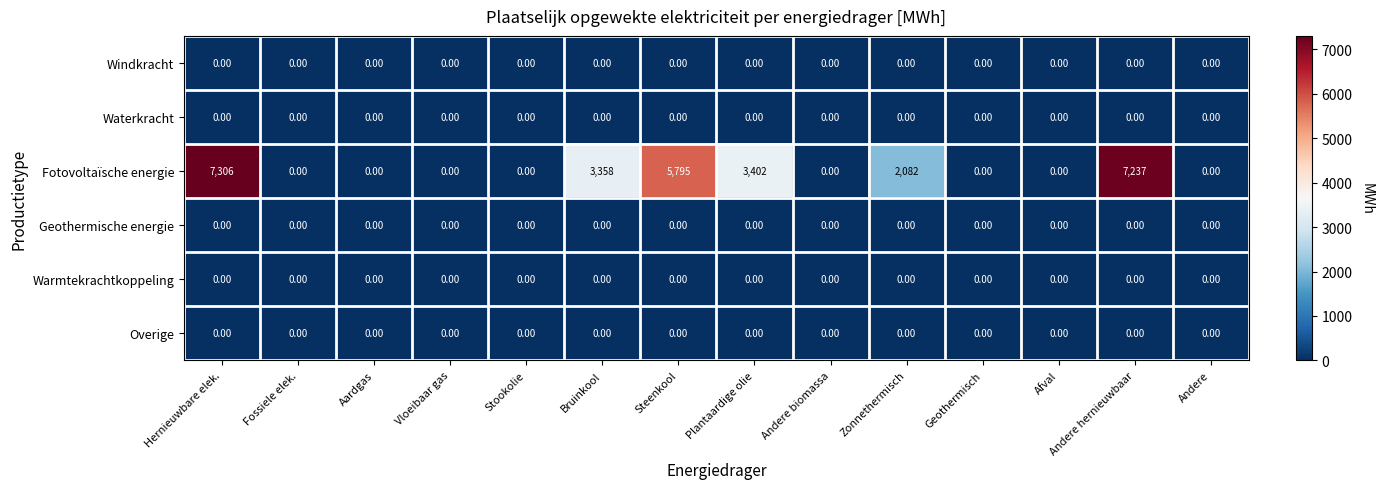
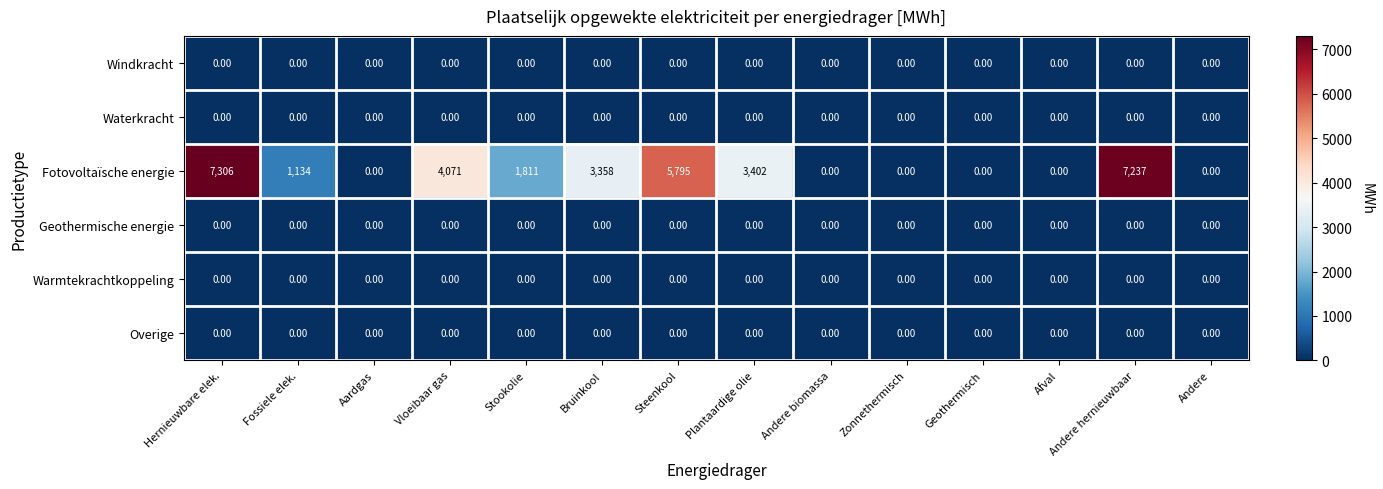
Fotovoltaïsche energie, Fossiele elek.: 0.00 -> 1,134
Fotovoltaïsche energie, Vloeibaar gas: 0.00 -> 4,071
Fotovoltaïsche energie, Stookolie: 0.00 -> 1,811
Fotovoltaïsche energie, Zonnethermisch: 2,082 -> 0.00
